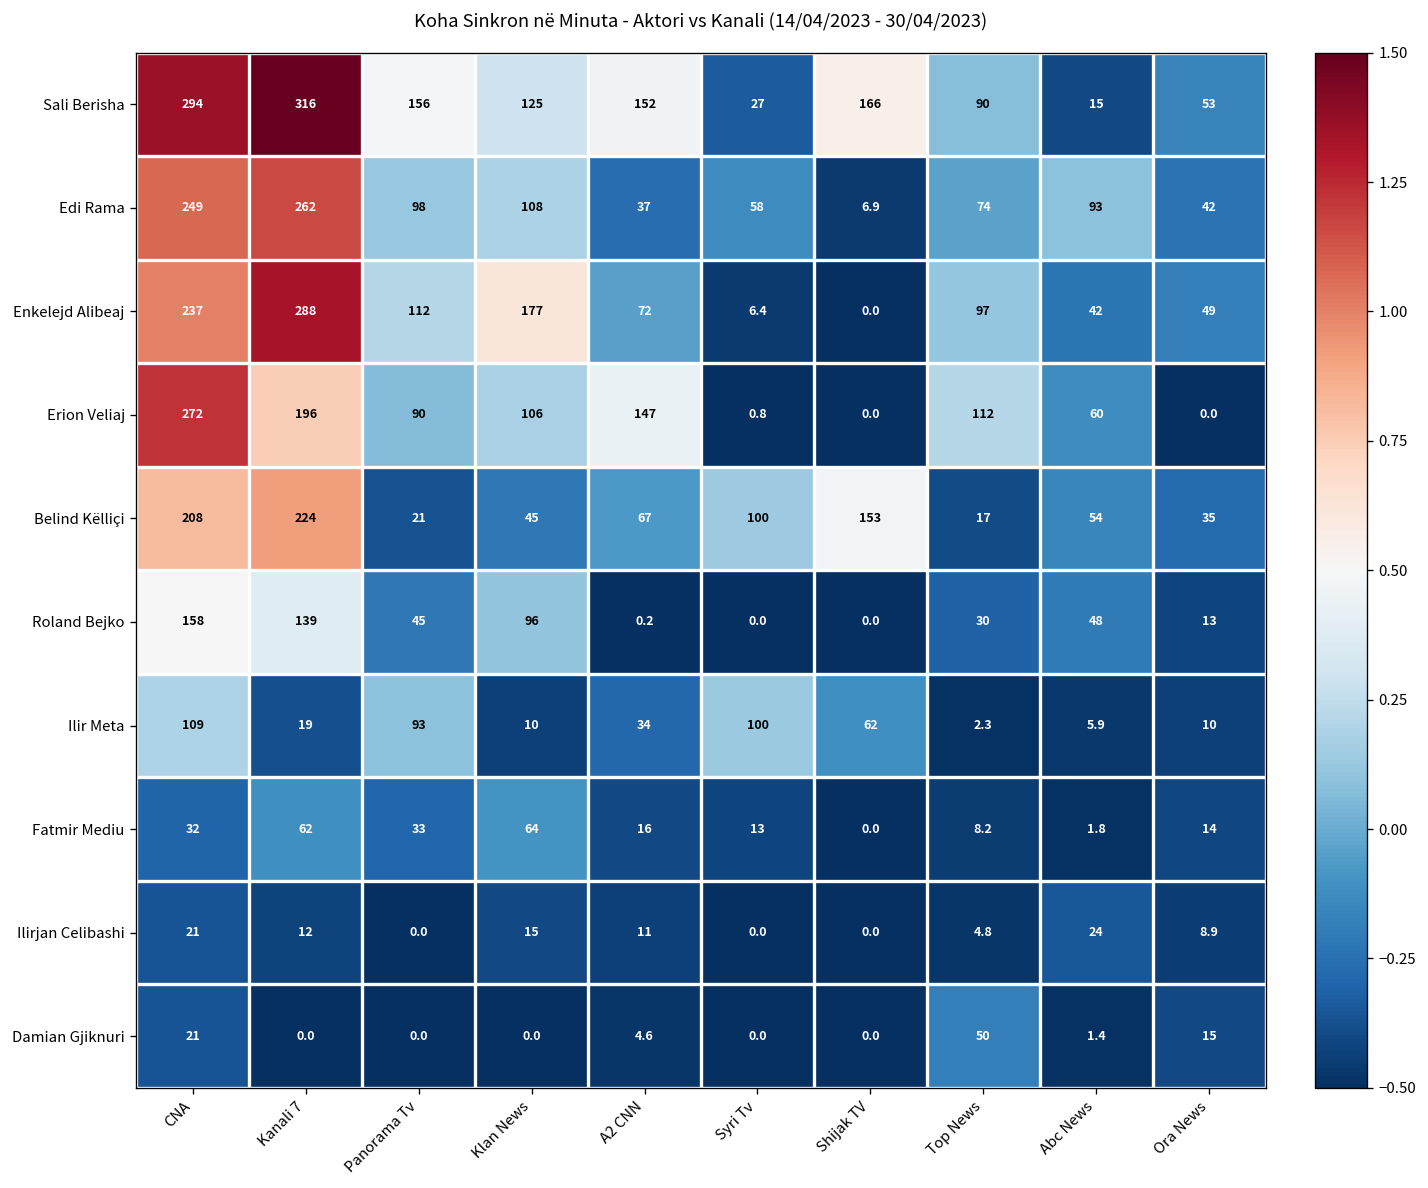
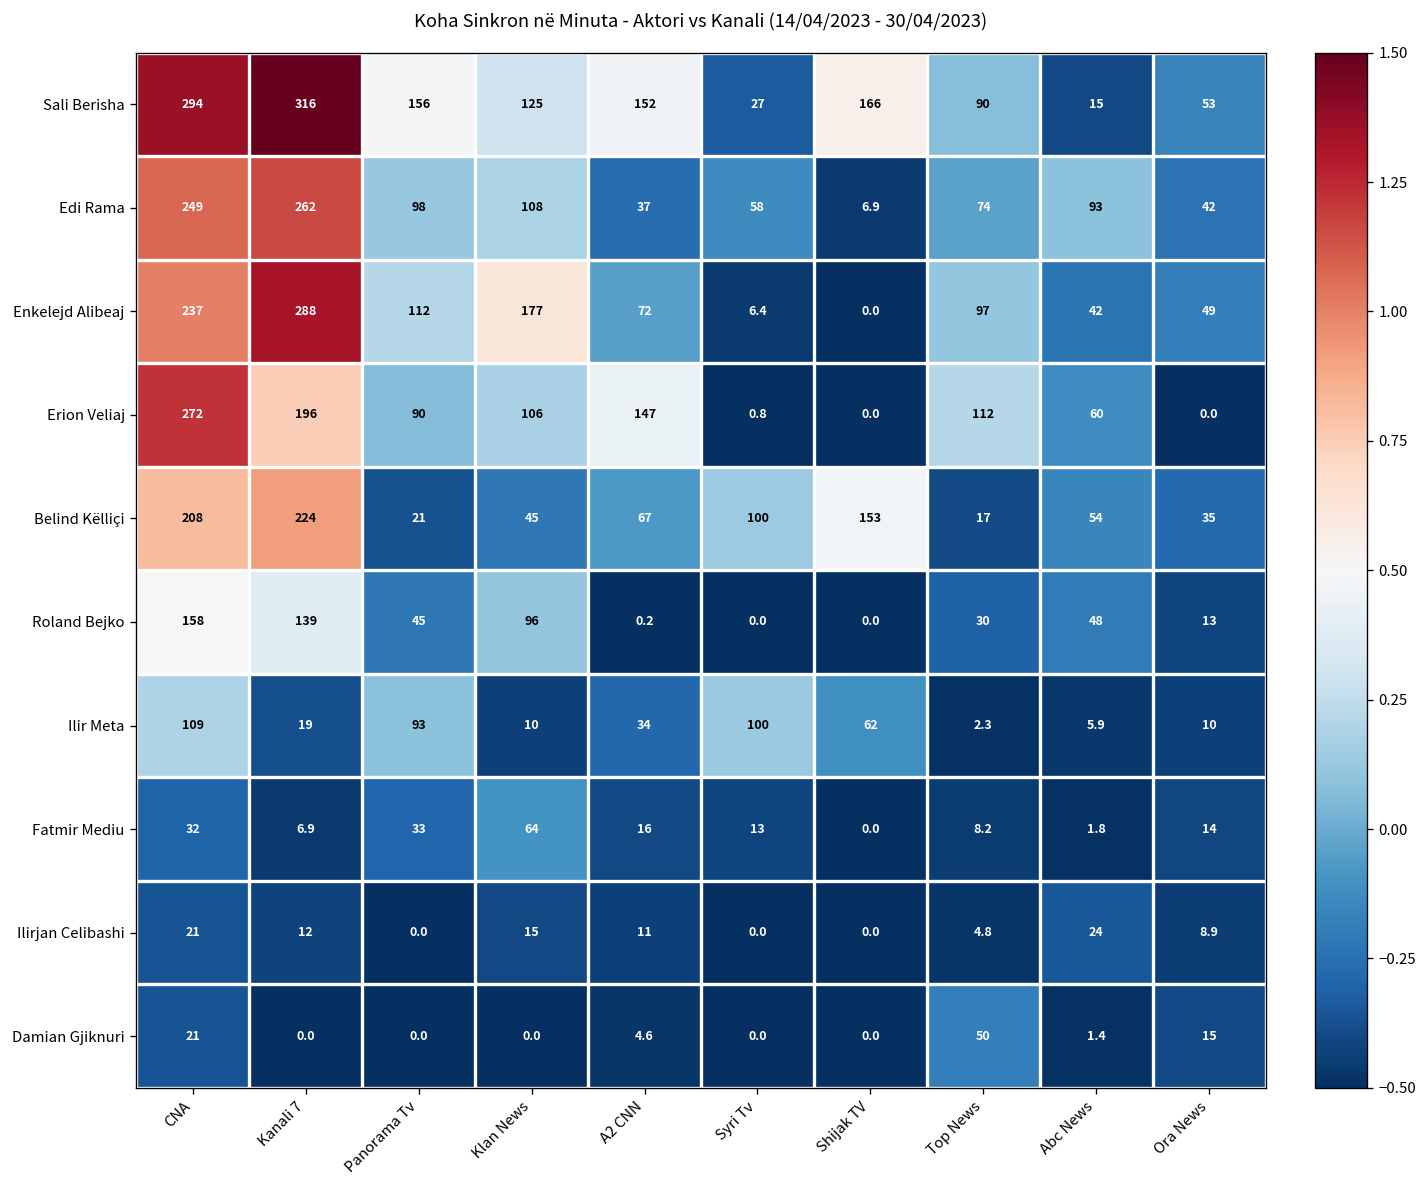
Fatmir Mediu, Kanali 7: 62 -> 6.9
